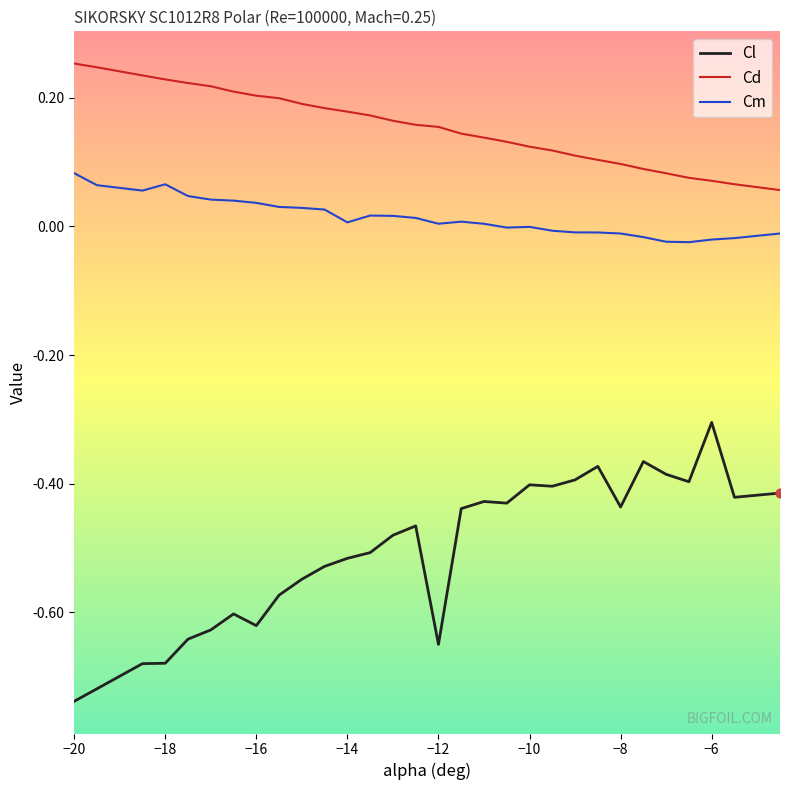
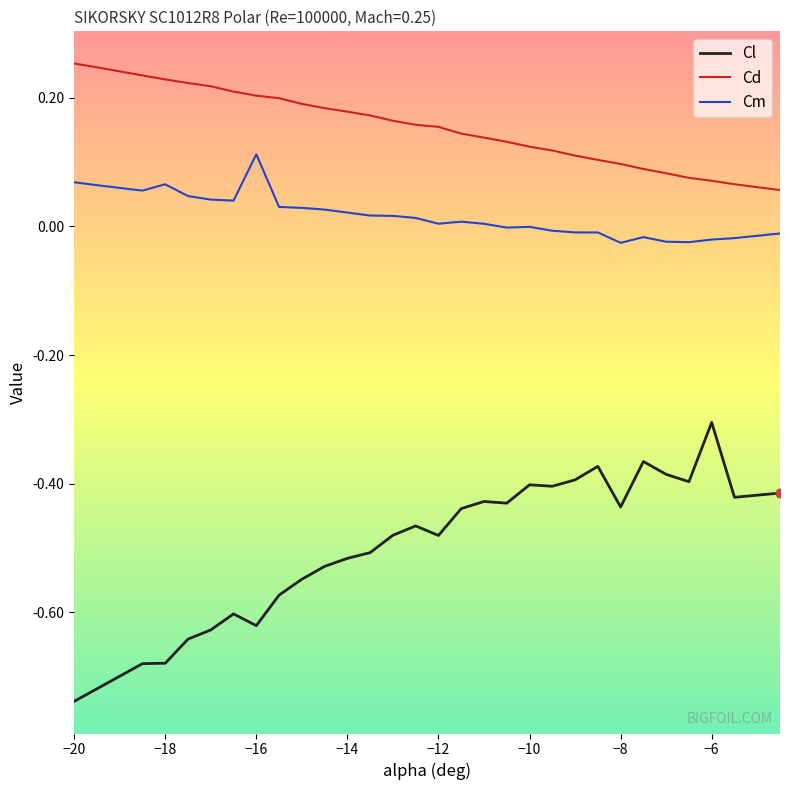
Cm, −20: 0.08 -> 0.07
Cm, −16: 0.04 -> 0.11
Cm, −14: 0.01 -> 0.02
Cl, −12: -0.65 -> -0.48
Cm, −8: -0.01 -> -0.03
